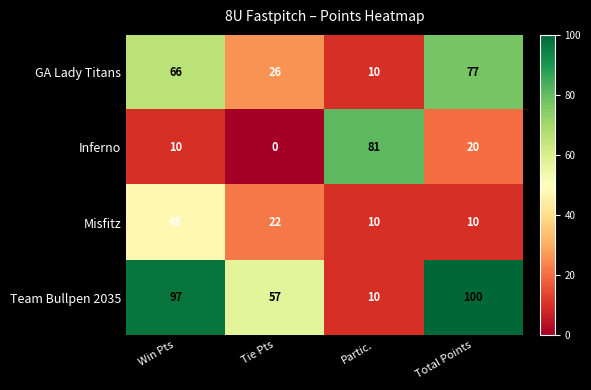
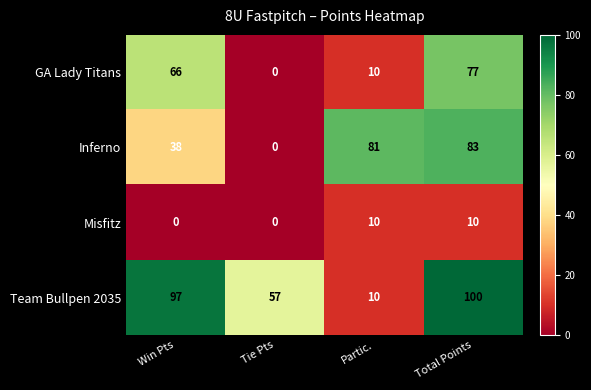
GA Lady Titans, Tie Pts: 26 -> 0
Inferno, Win Pts: 10 -> 38
Inferno, Total Points: 20 -> 83
Misfitz, Win Pts: 48 -> 0
Misfitz, Tie Pts: 22 -> 0
